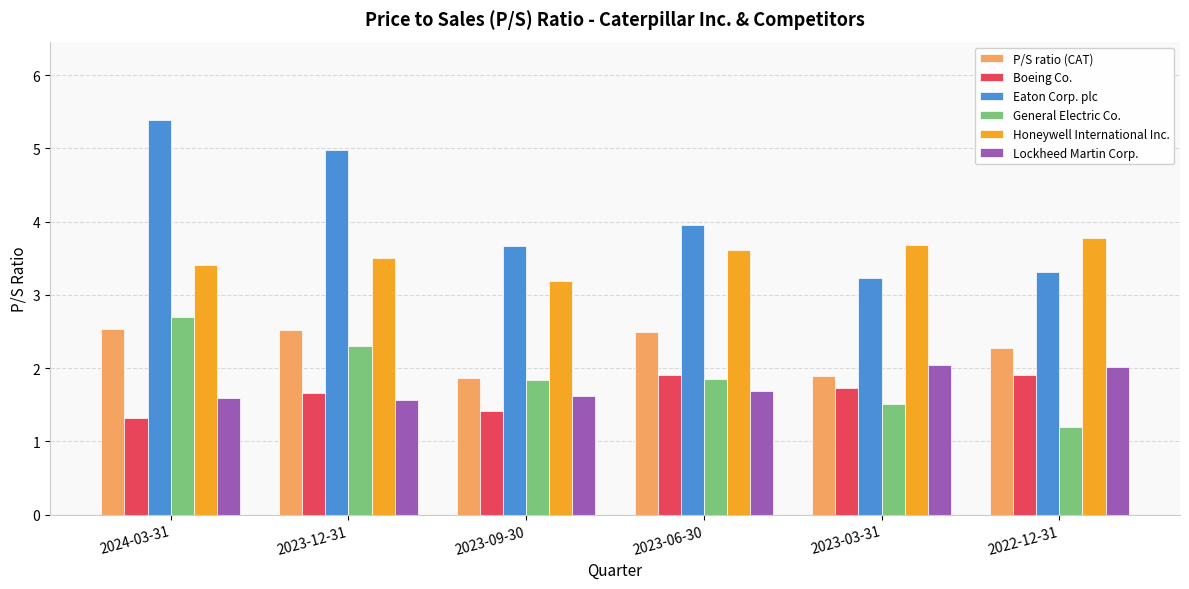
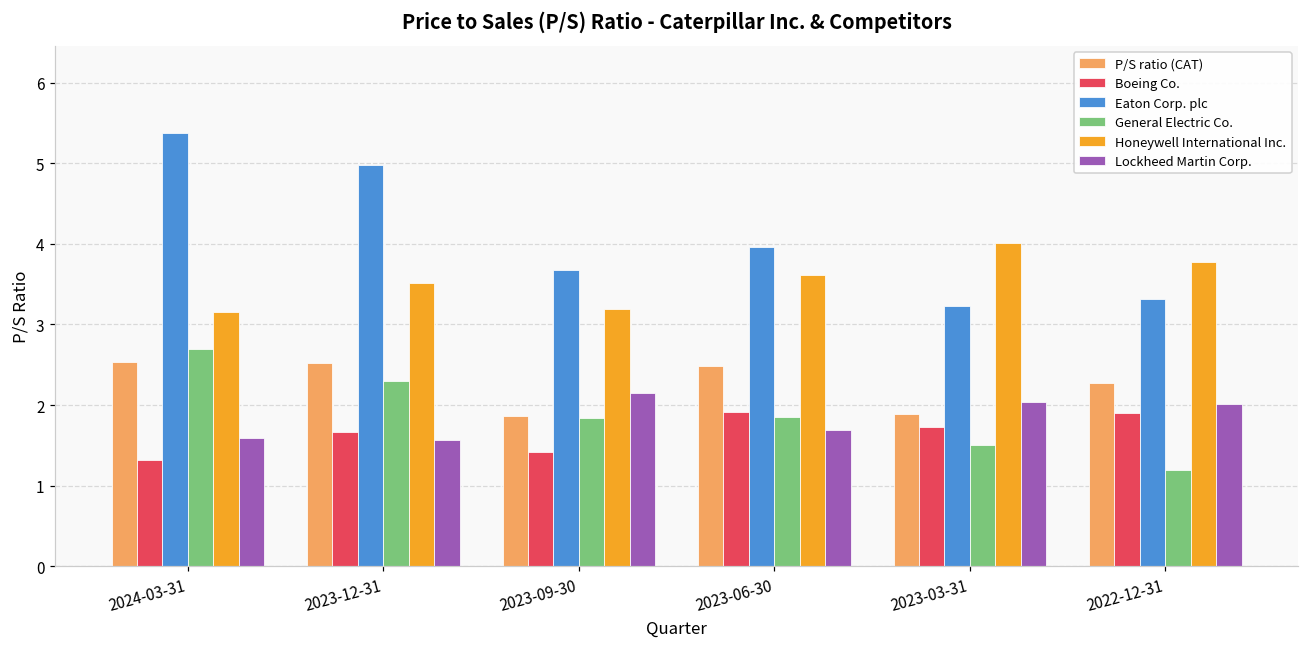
Honeywell International Inc., 2024-03-31: 3.4 -> 3.2
Lockheed Martin Corp., 2023-09-30: 1.6 -> 2.2
Honeywell International Inc., 2023-03-31: 3.7 -> 4.0
